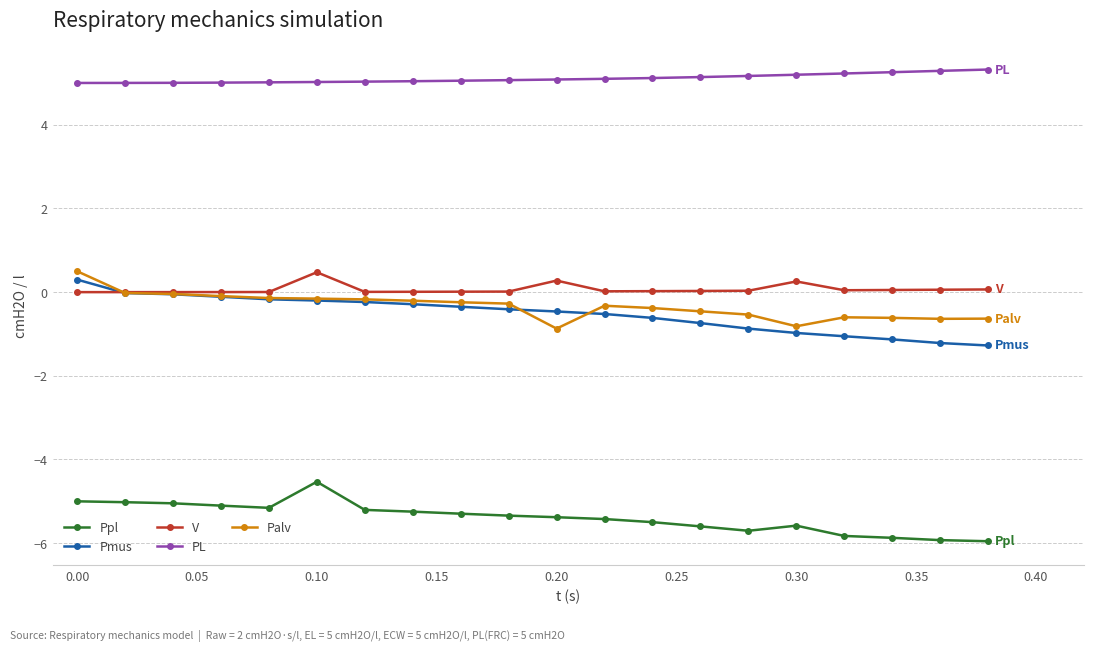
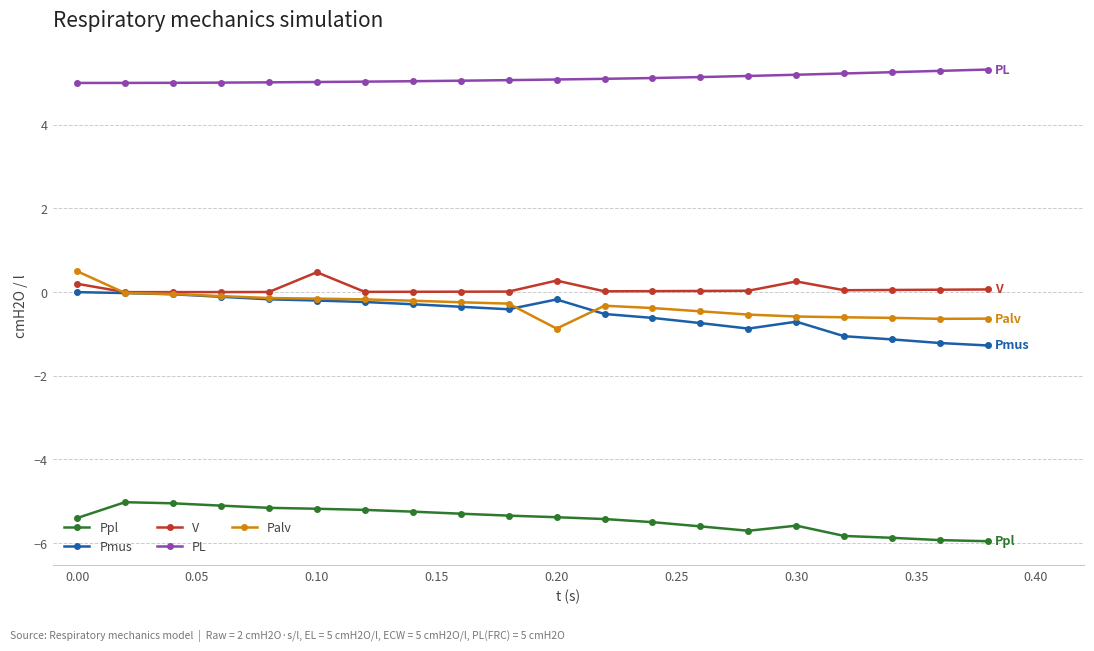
Ppl, 0.00: -5.0 -> -5.4
Pmus, 0.00: 0.3 -> 0.0
V, 0.00: 0.0 -> 0.2
Ppl, 0.10: -4.5 -> -5.2
Pmus, 0.20: -0.5 -> -0.2
Pmus, 0.30: -1.0 -> -0.7
Palv, 0.30: -0.8 -> -0.6
